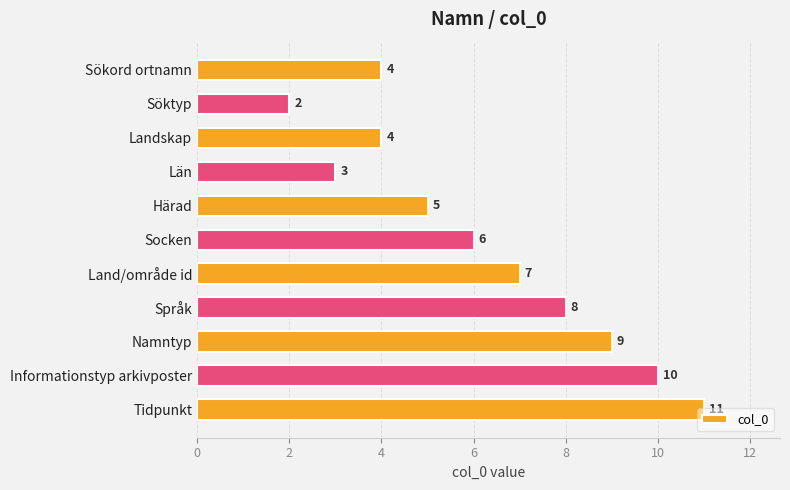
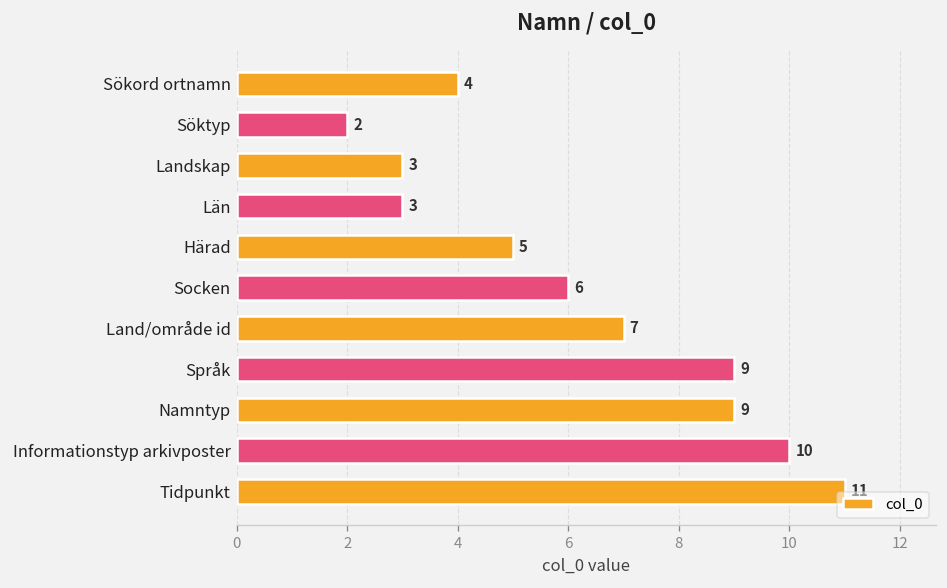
Landskap: 4 -> 3
Språk: 8 -> 9
